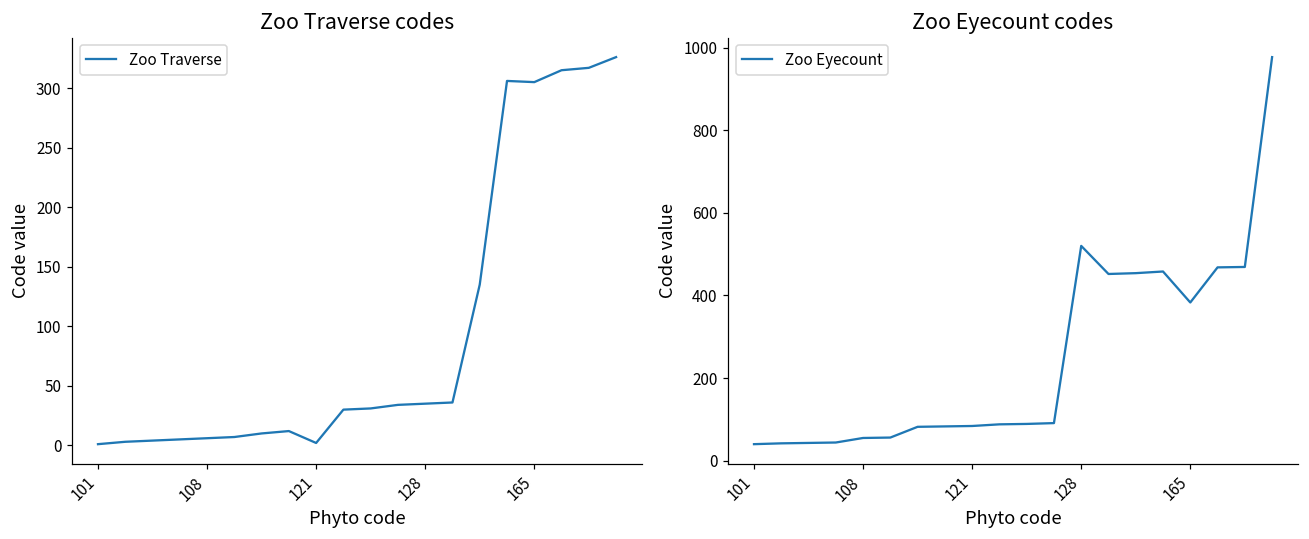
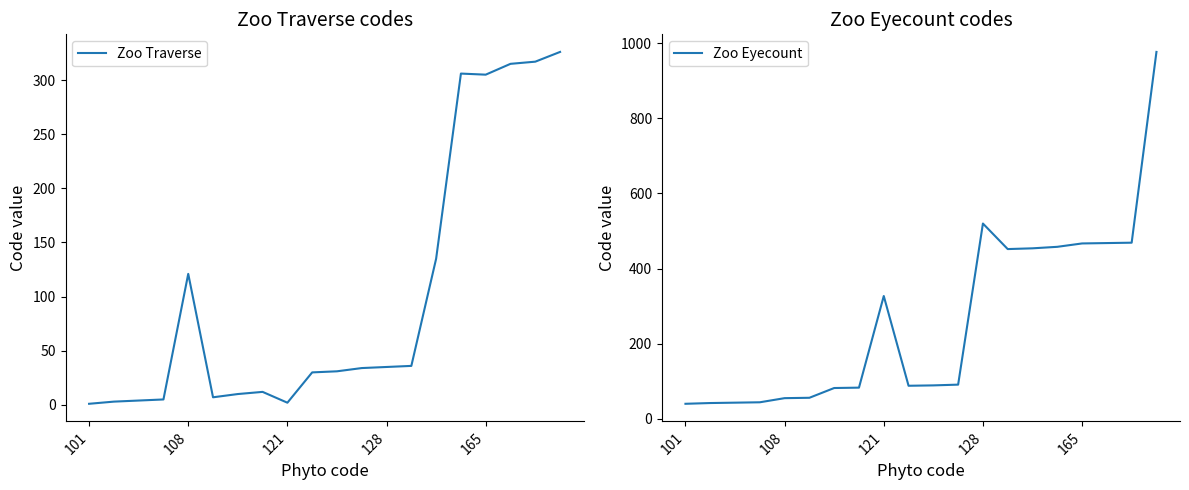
Zoo Traverse codes, 108: 6 -> 121
Zoo Eyecount codes, 121: 80 -> 330
Zoo Eyecount codes, 165: 380 -> 470
